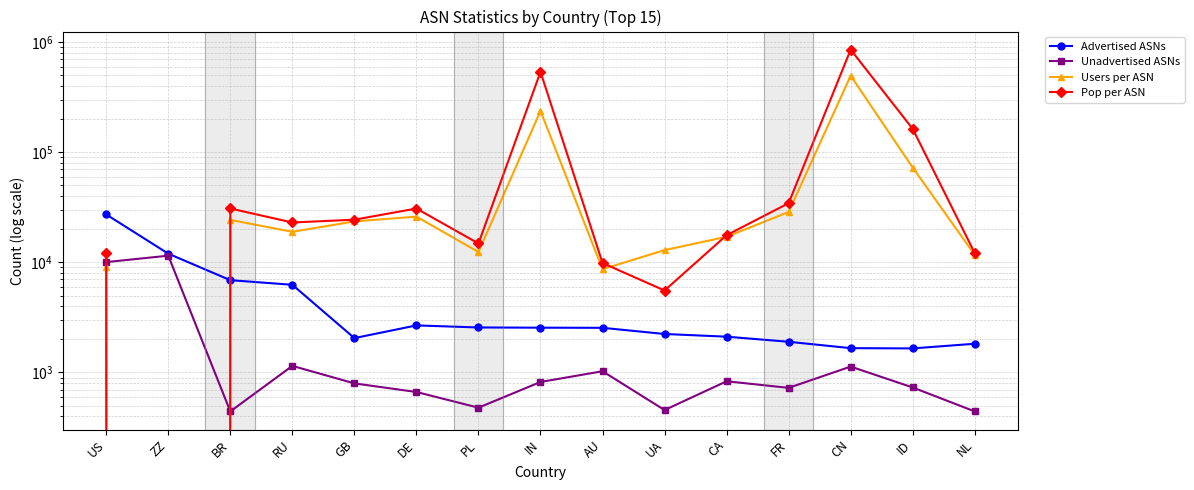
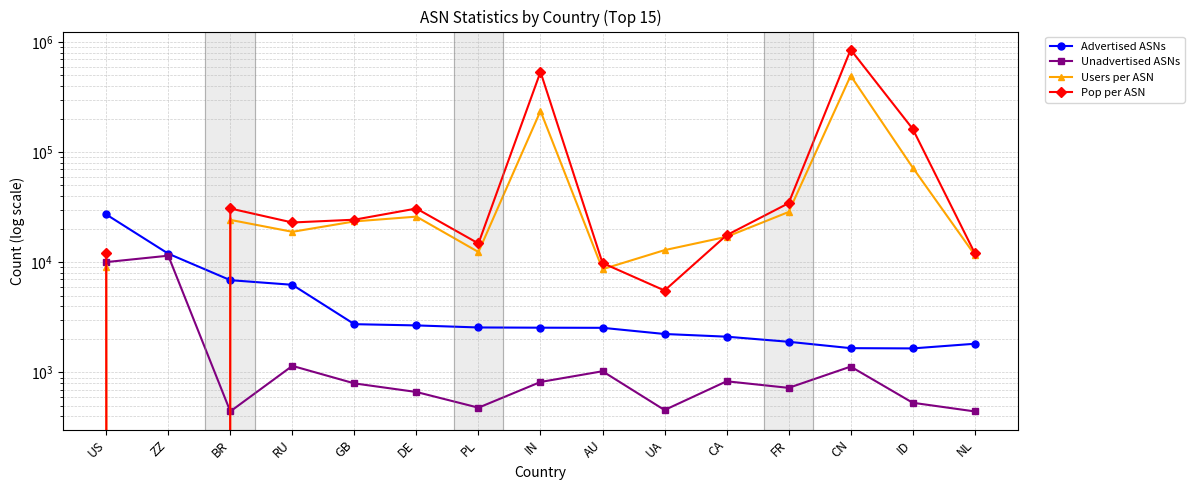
Advertised ASNs, GB: 2100 -> 2700
Unadvertised ASNs, ID: 700 -> 500
